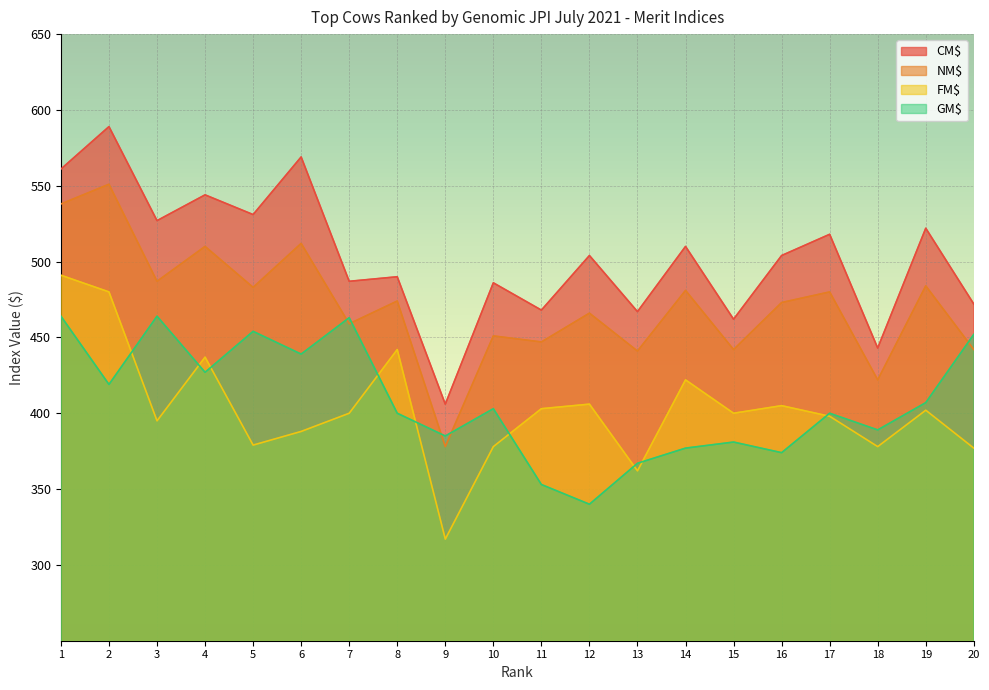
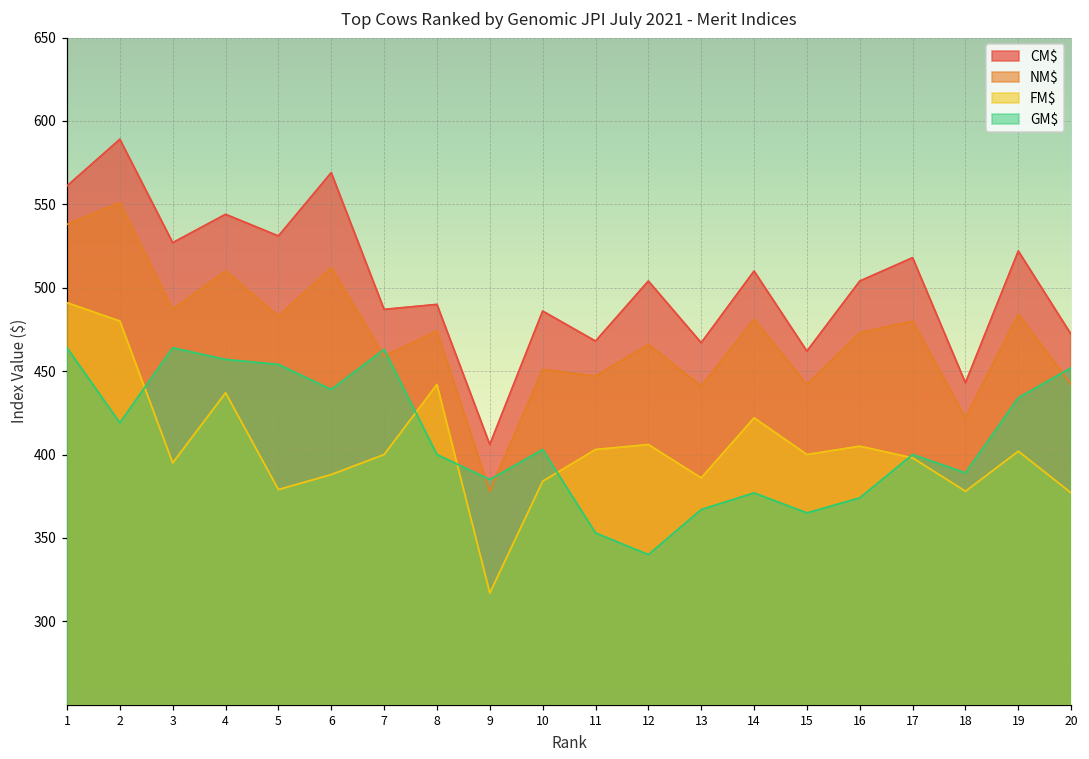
GM$, 4: 427 -> 457
FM$, 10: 378 -> 384
FM$, 13: 362 -> 386
GM$, 15: 381 -> 365
GM$, 19: 407 -> 434
